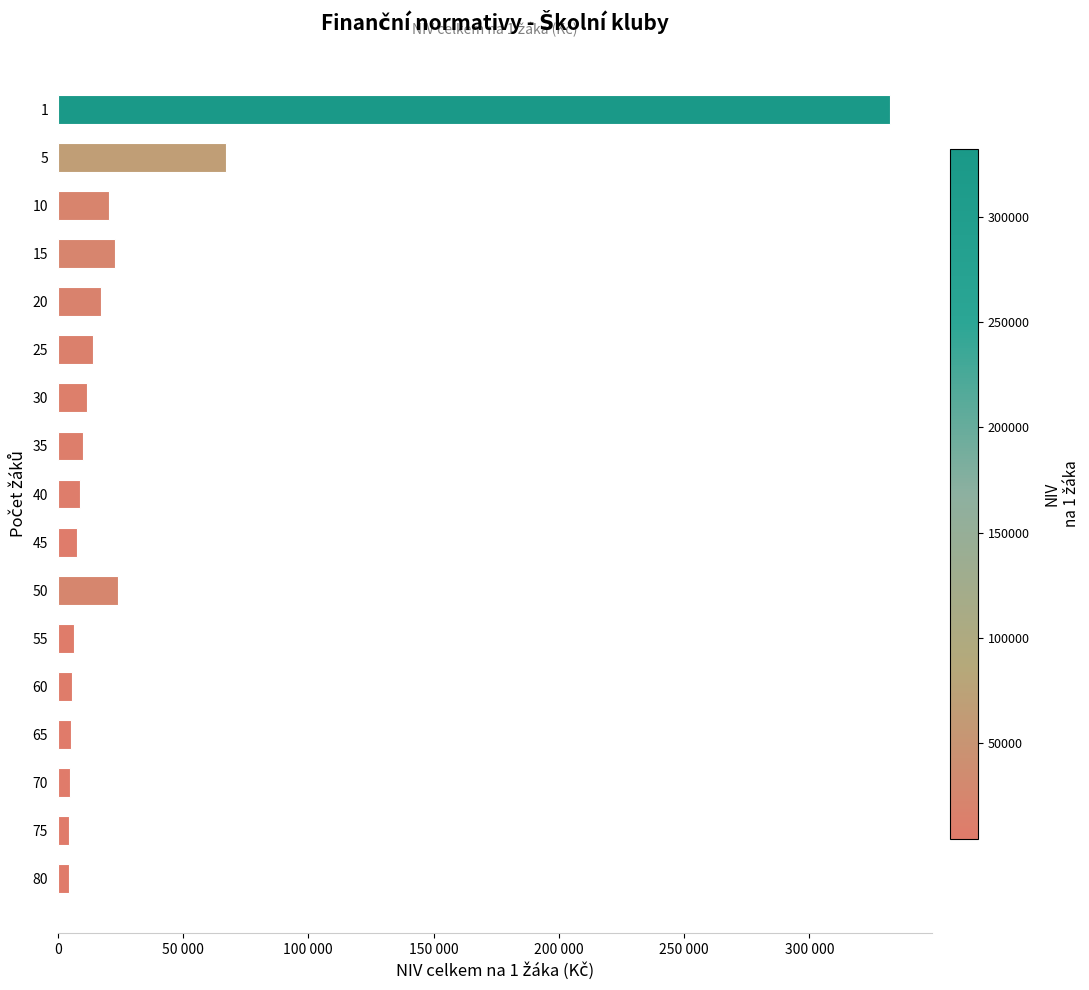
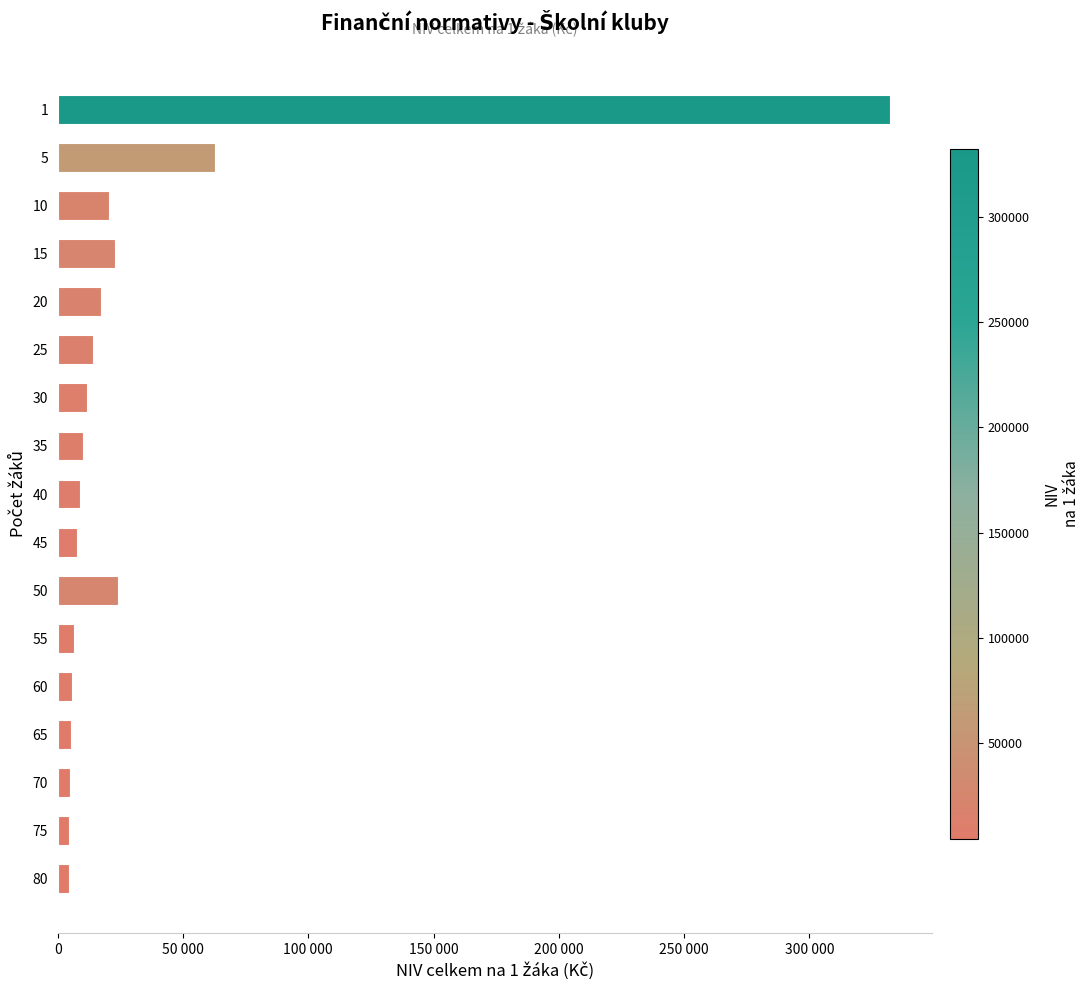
5: 67000 -> 63000
